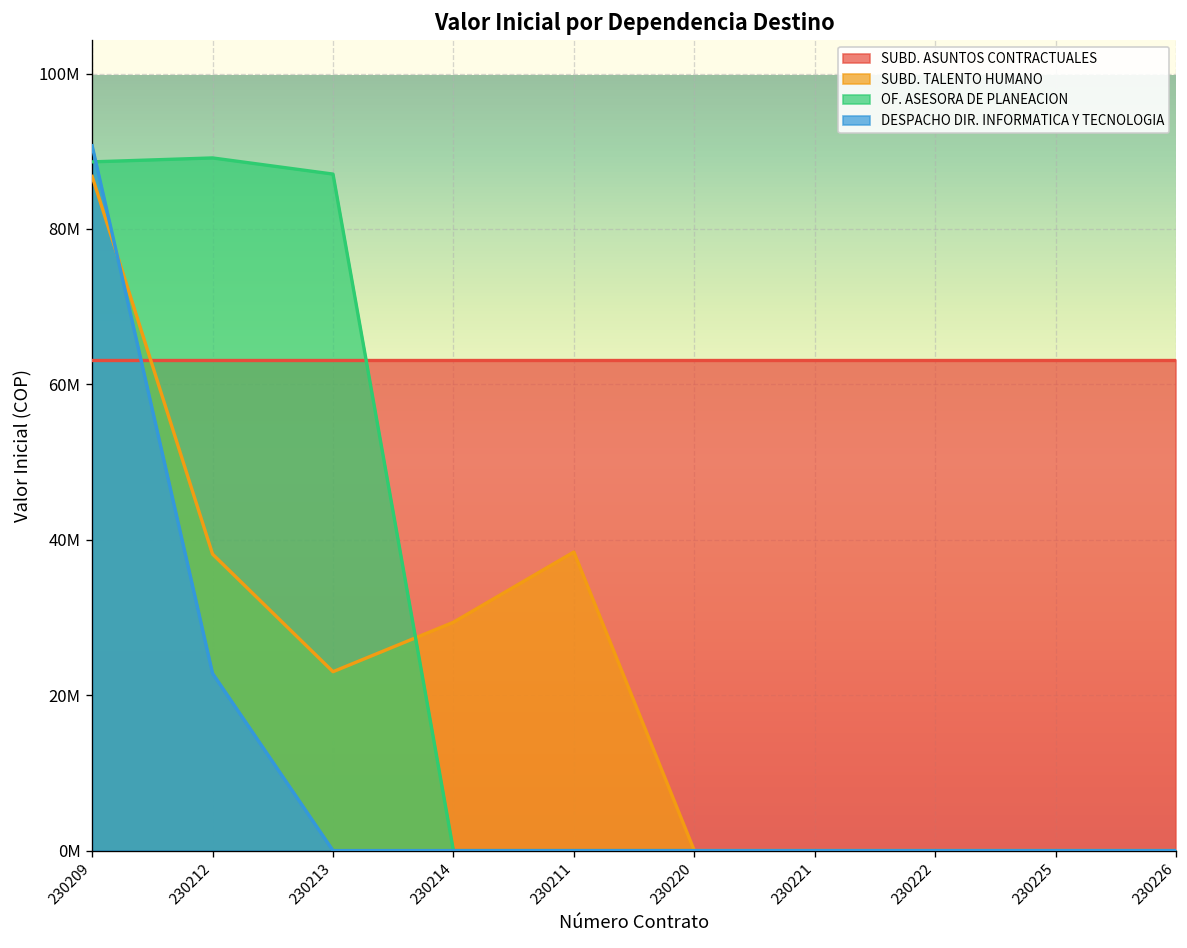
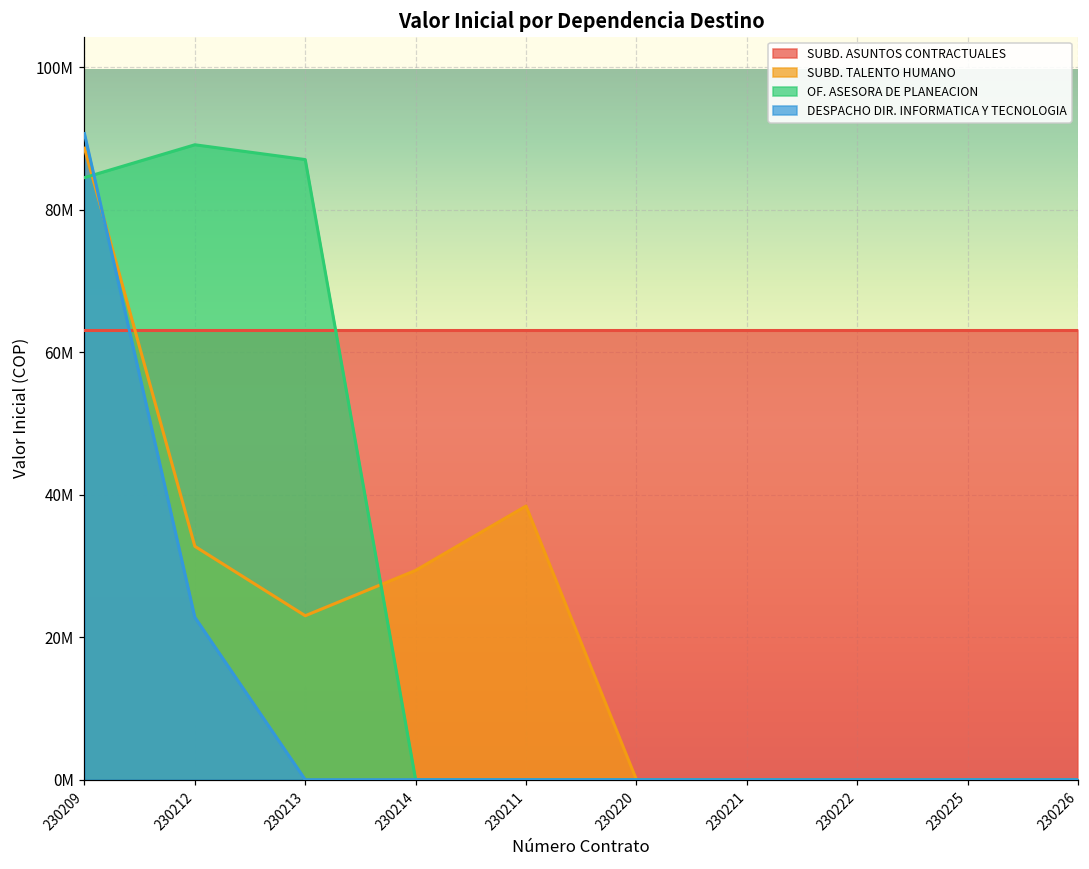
SUBD. TALENTO HUMANO, 230209: 87000000 -> 89000000
OF. ASESORA DE PLANEACION, 230209: 89000000 -> 85000000
SUBD. TALENTO HUMANO, 230212: 38000000 -> 33000000
